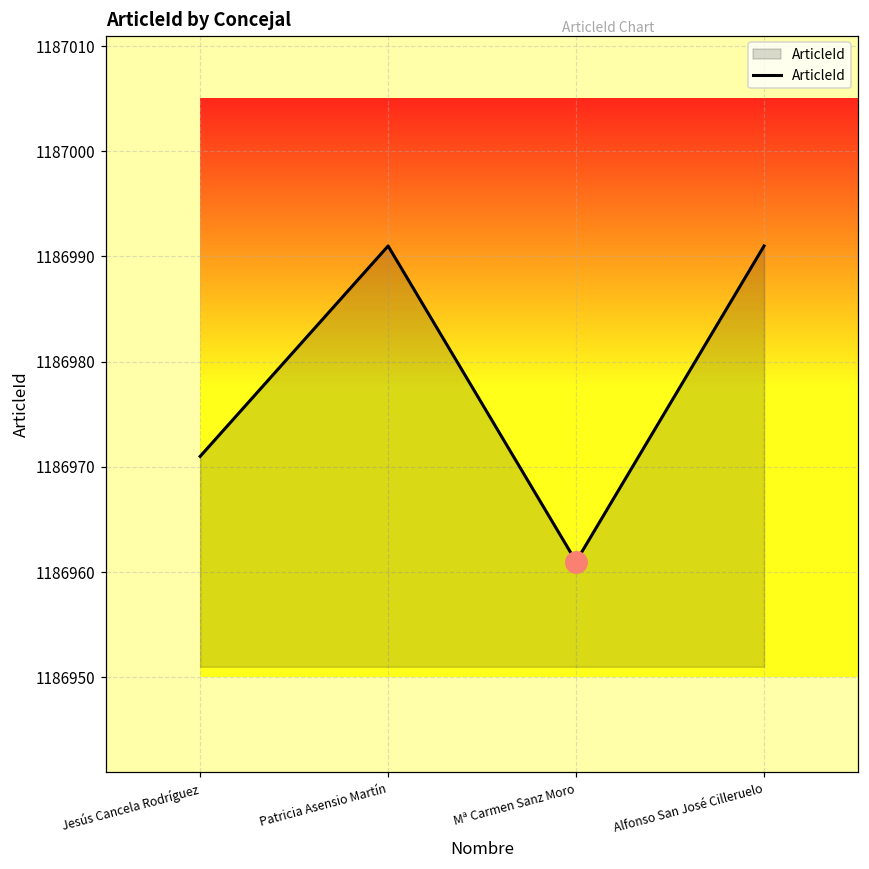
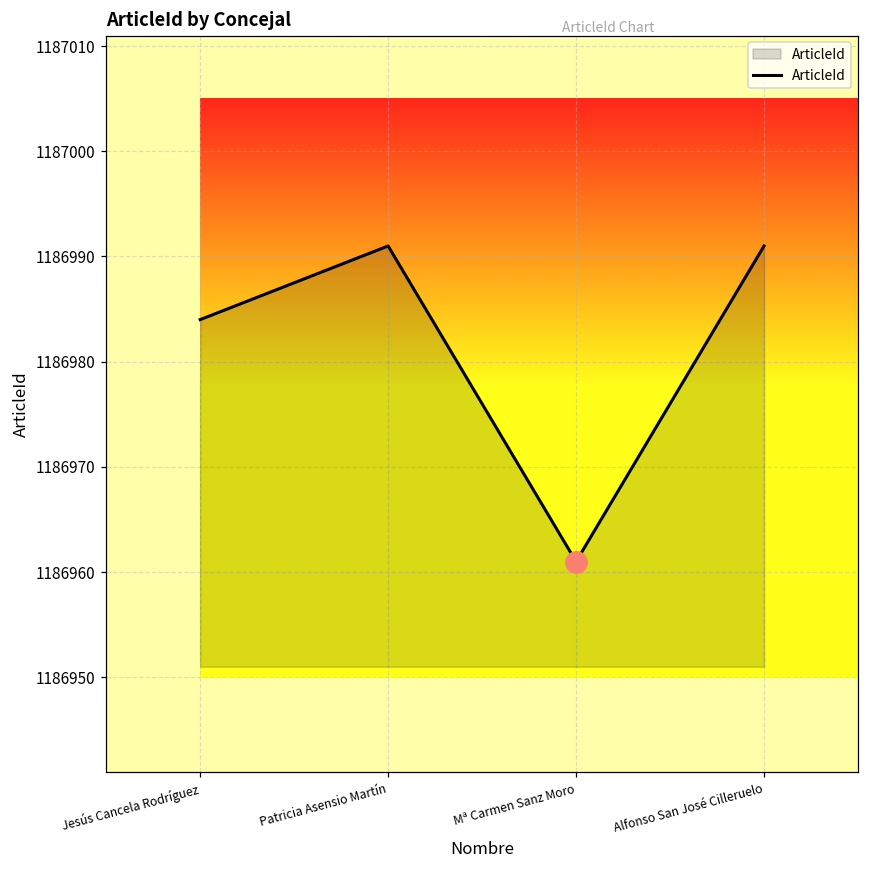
ArticleId, Jesús Cancela Rodríguez: 1186971 -> 1186984
